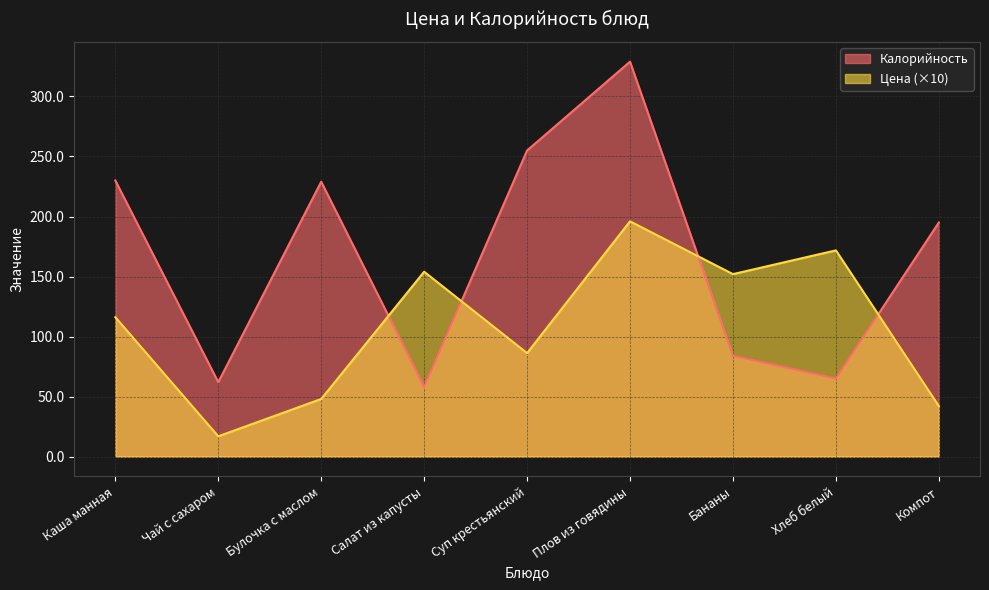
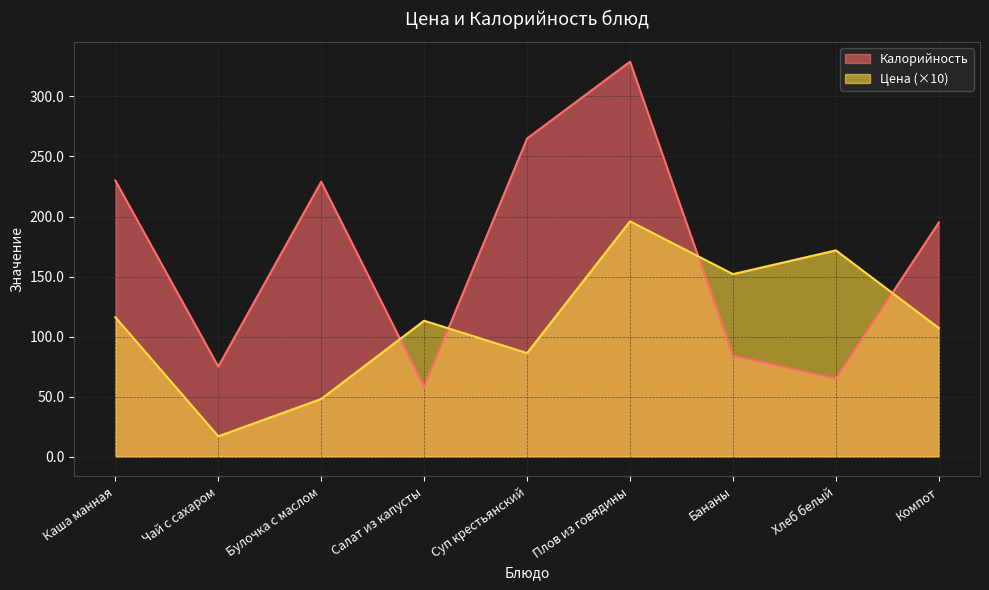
Калорийность, Чай с сахаром: 62 -> 75
Цена (×10), Салат из капусты: 154 -> 113
Калорийность, Суп крестьянский: 255 -> 265
Цена (×10), Компот: 42 -> 107
